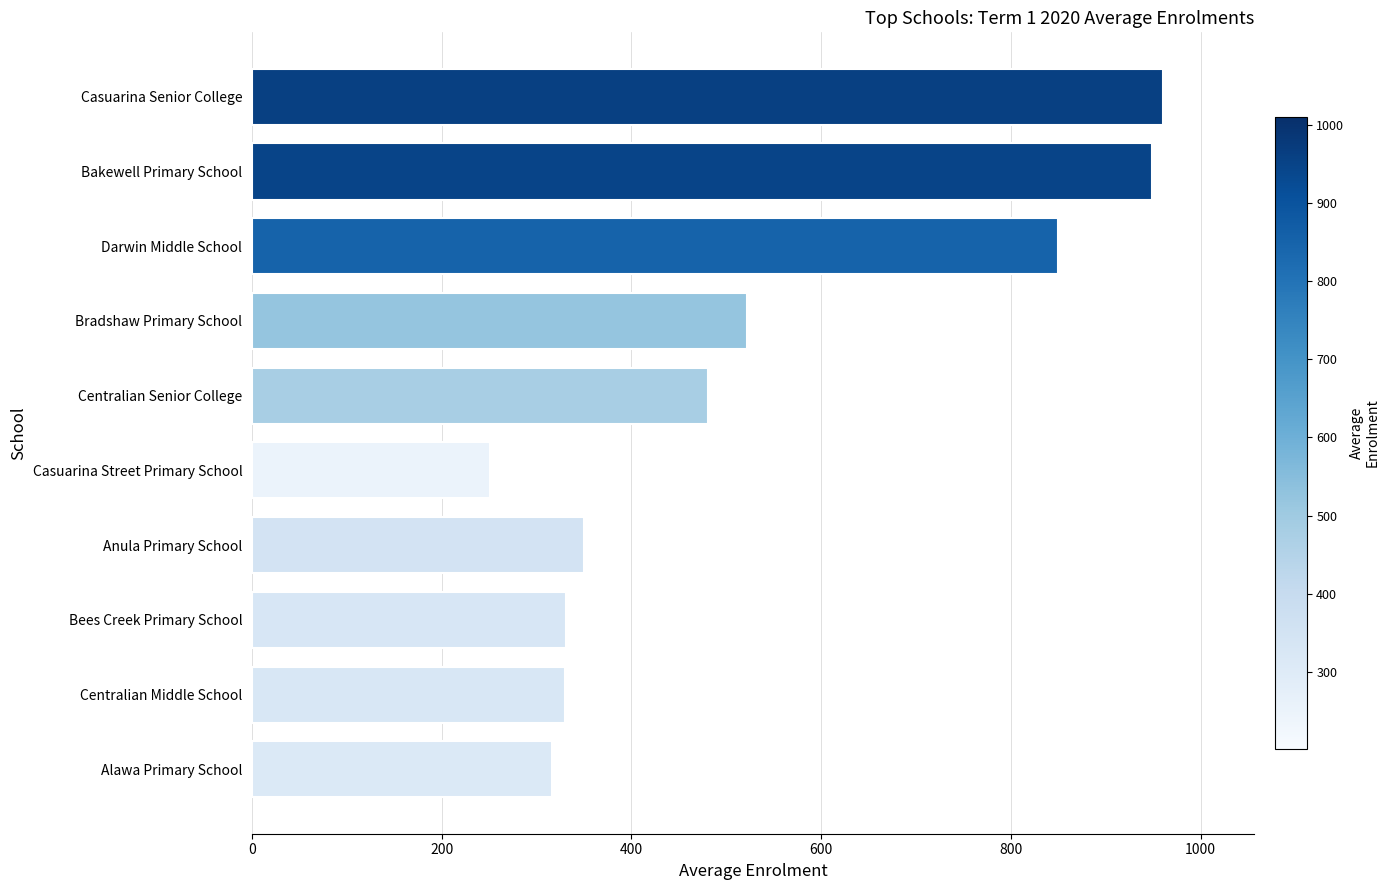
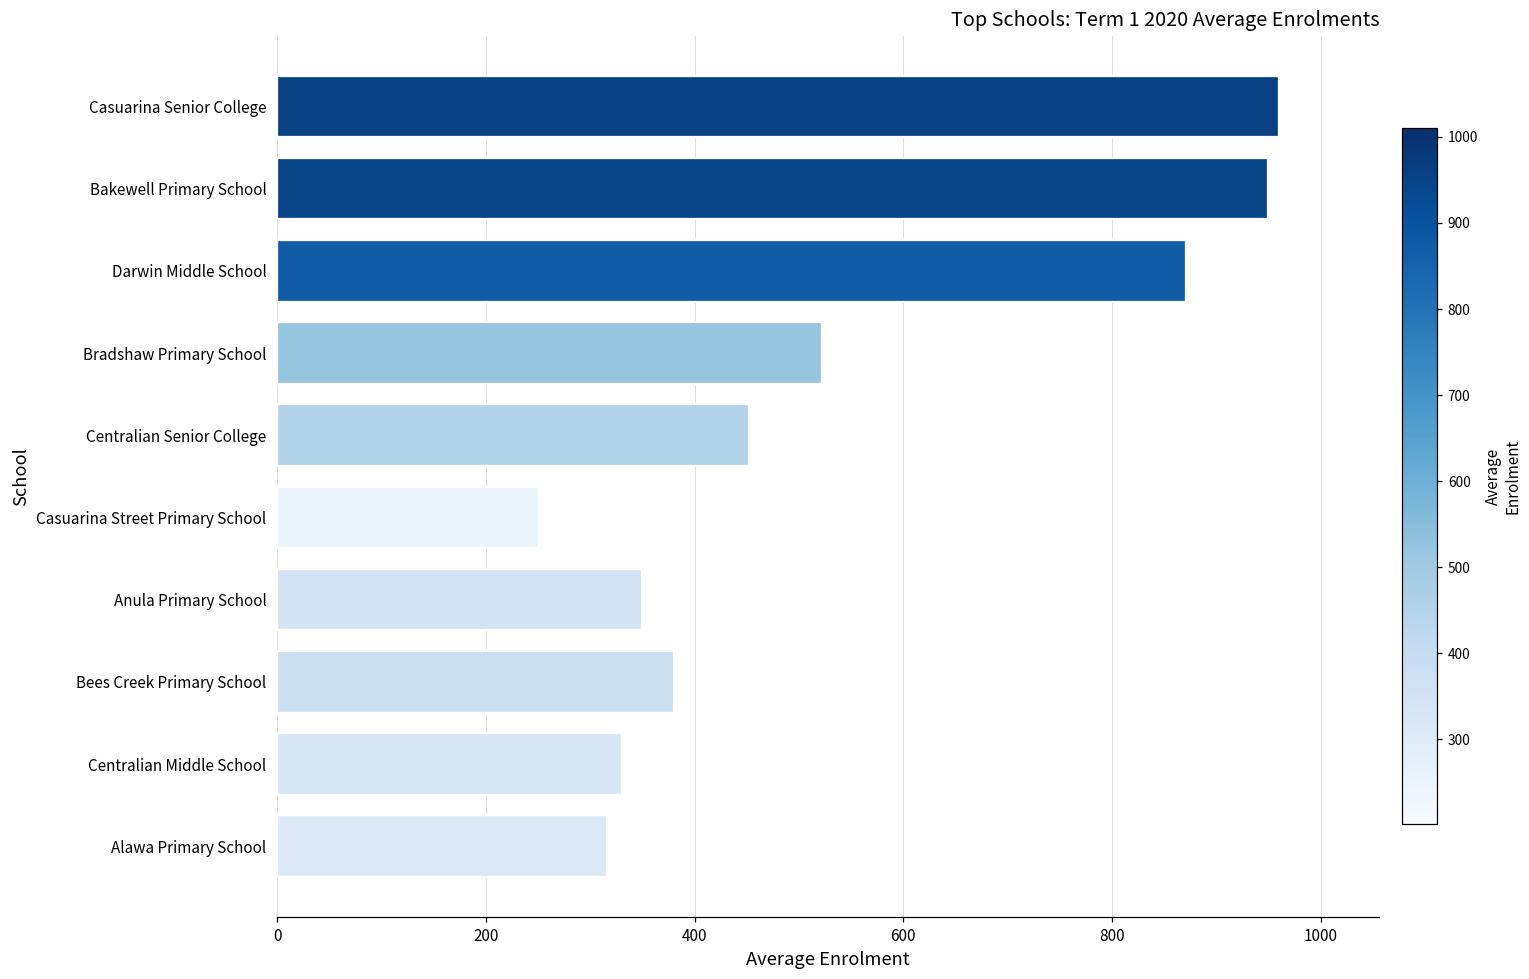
Darwin Middle School: 850 -> 870
Centralian Senior College: 480 -> 450
Bees Creek Primary School: 330 -> 380
